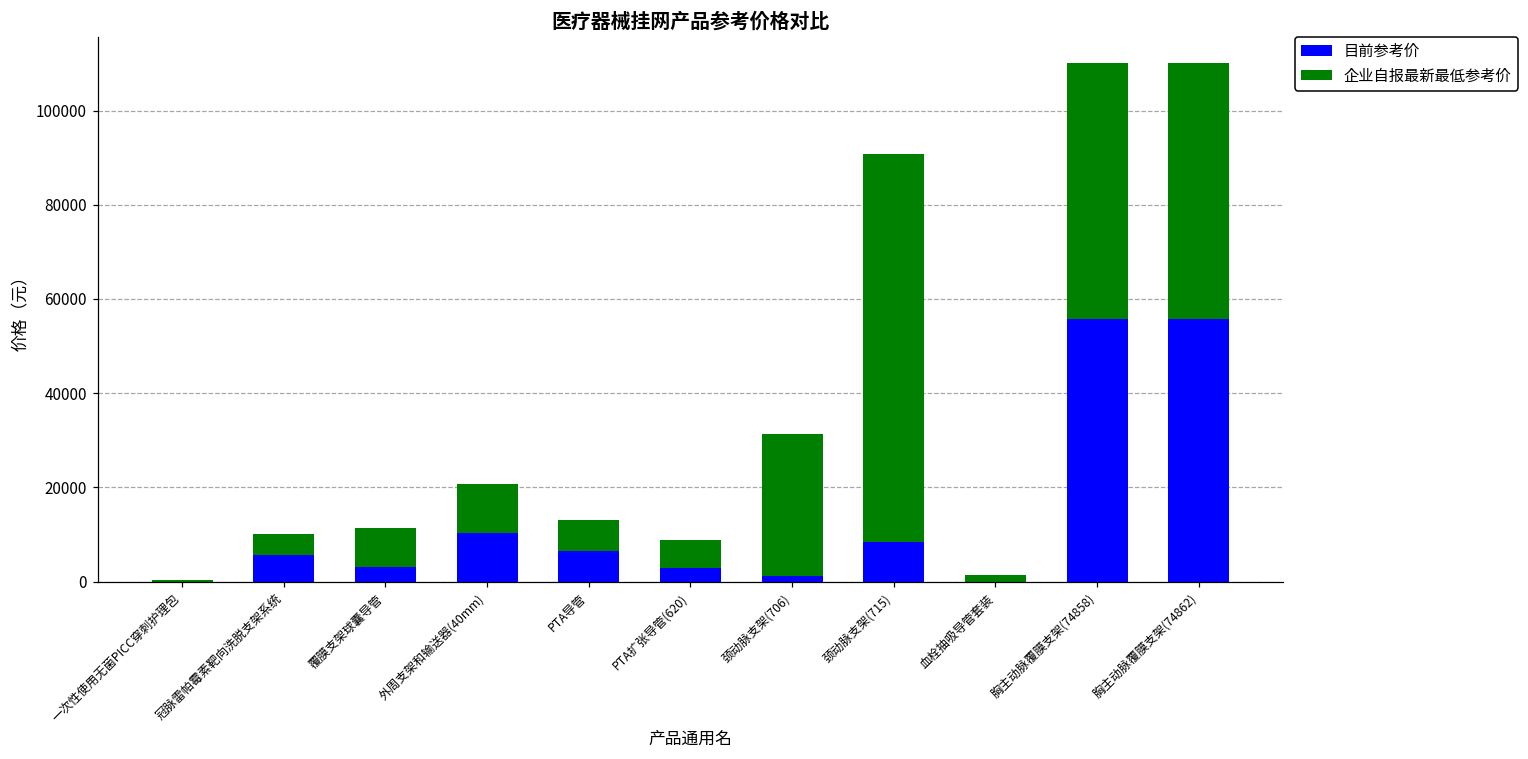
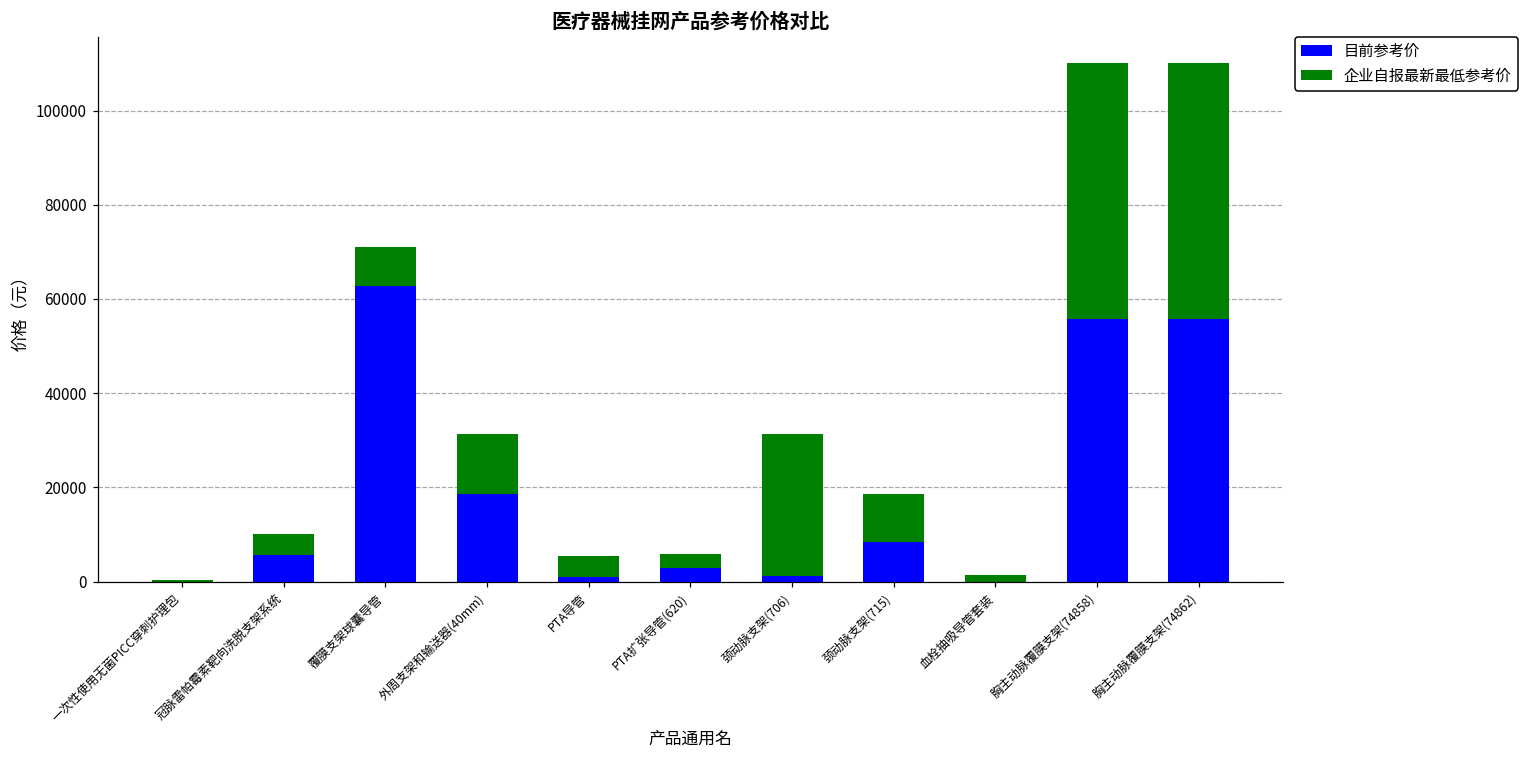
目前参考价, 覆膜支架球囊导管: 3000 -> 63000
目前参考价, 外周支架和输送器(40mm): 10000 -> 19000
企业自报最新最低参考价, 外周支架和输送器(40mm): 10000 -> 13000
目前参考价, PTA导管: 7000 -> 1000
企业自报最新最低参考价, PTA导管: 6000 -> 4000
企业自报最新最低参考价, PTA扩张导管(620): 6000 -> 3000
企业自报最新最低参考价, 颈动脉支架(715): 82000 -> 10000
